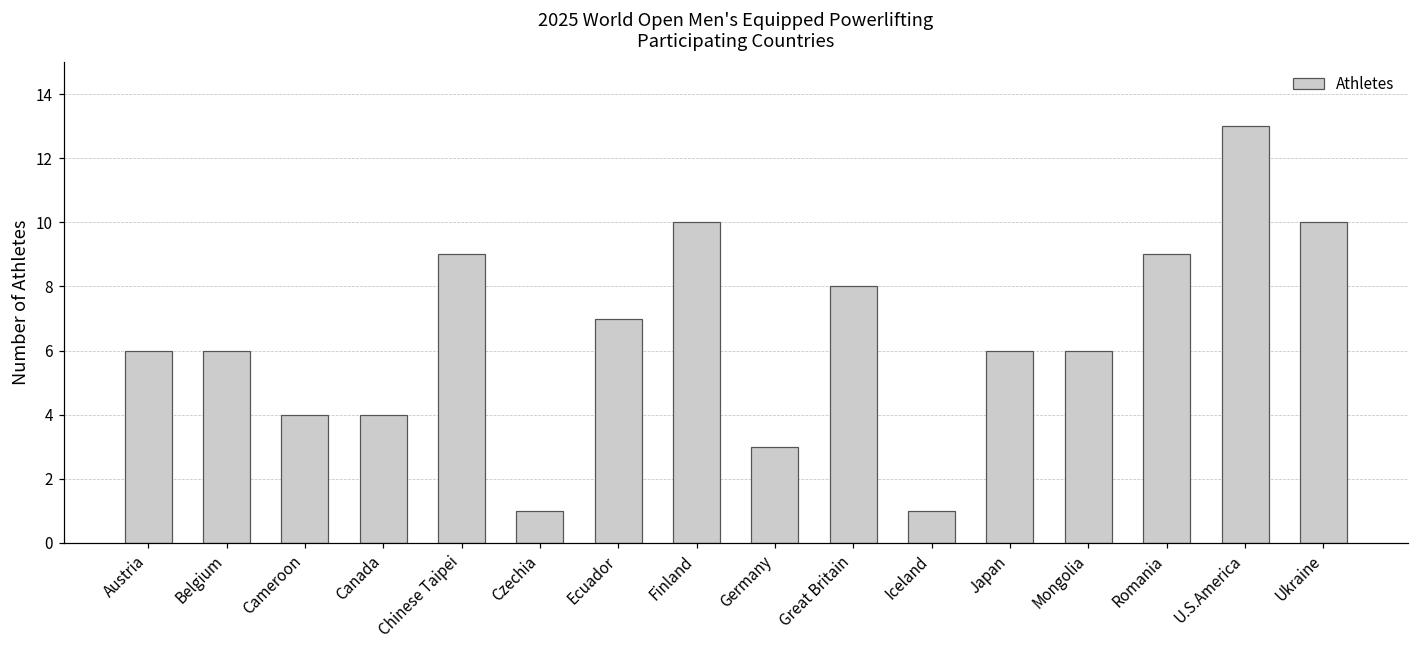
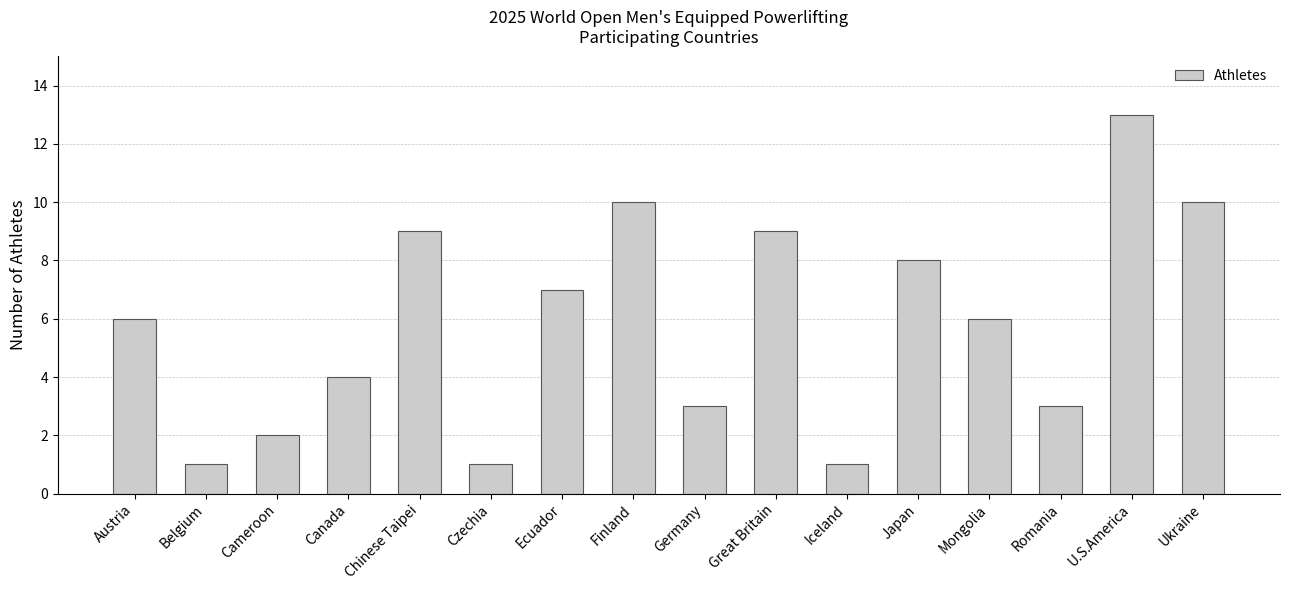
Belgium: 6 -> 1
Cameroon: 4 -> 2
Great Britain: 8 -> 9
Japan: 6 -> 8
Romania: 9 -> 3
